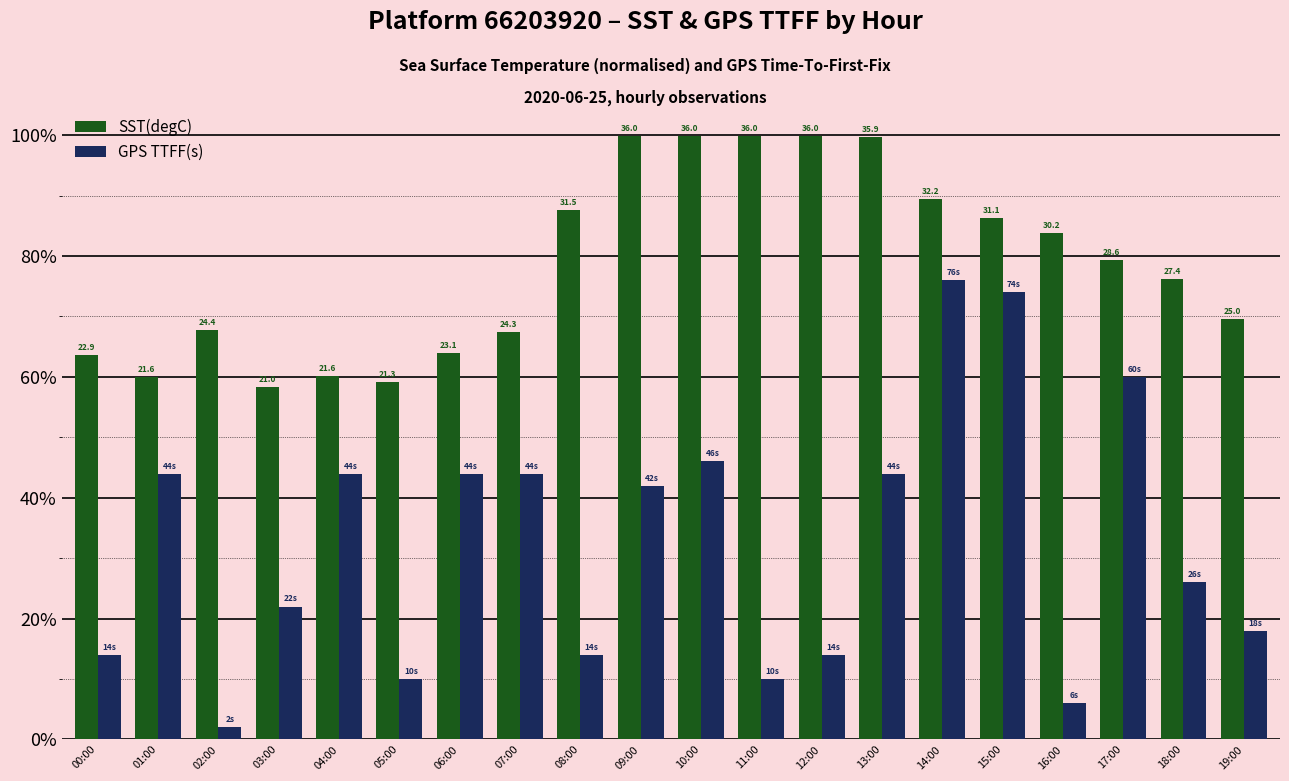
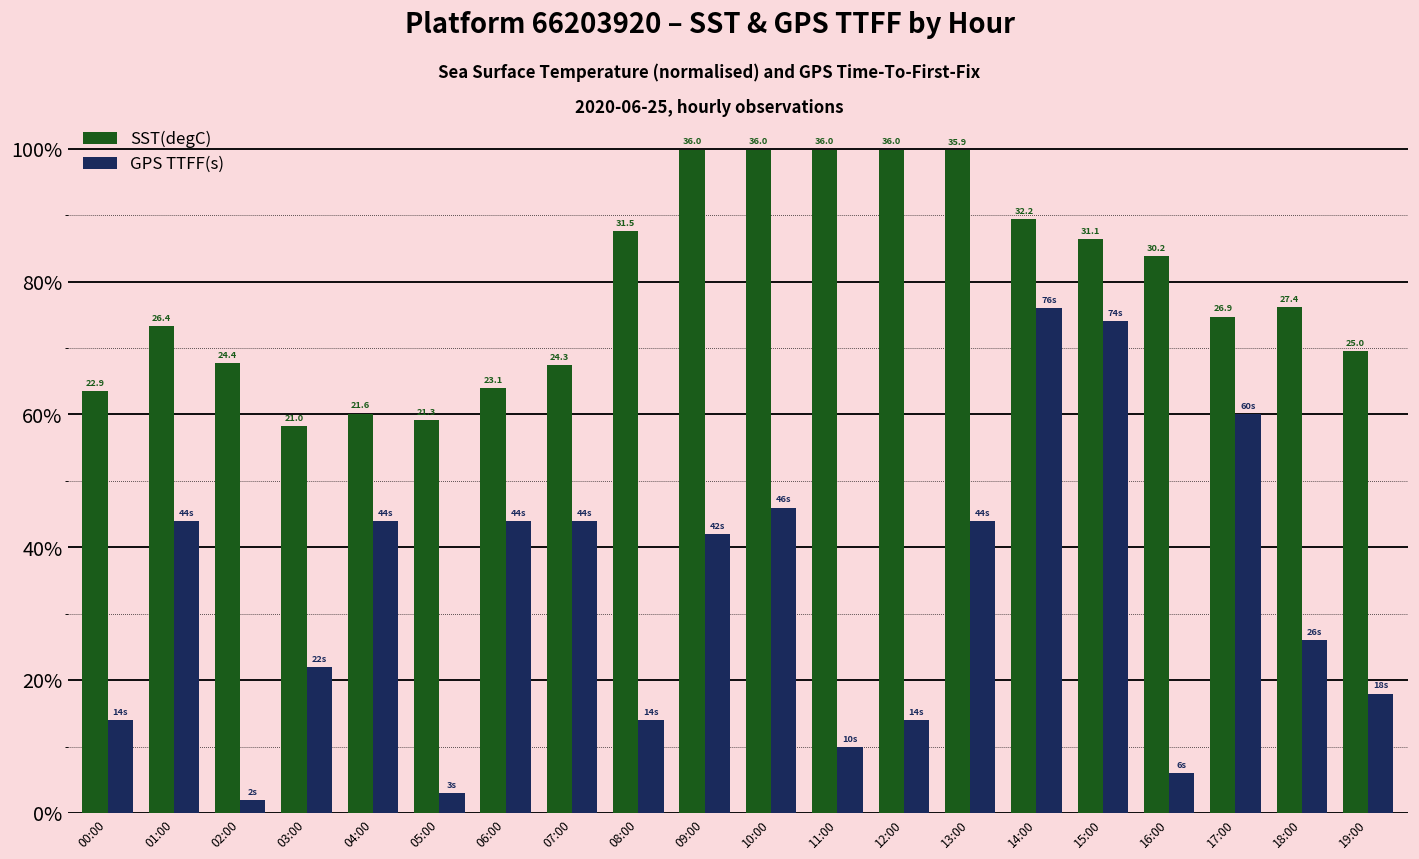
SST(degC), 01:00: 21.6 -> 26.4
GPS TTFF(s), 05:00: 10s -> 3s
SST(degC), 17:00: 28.6 -> 26.9
